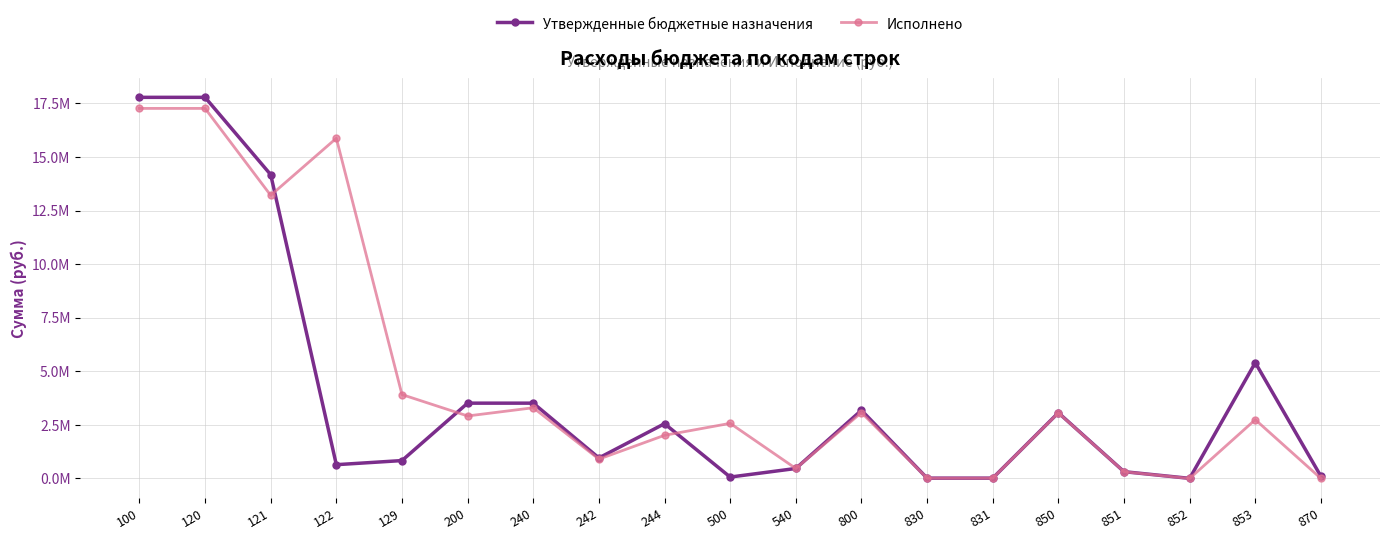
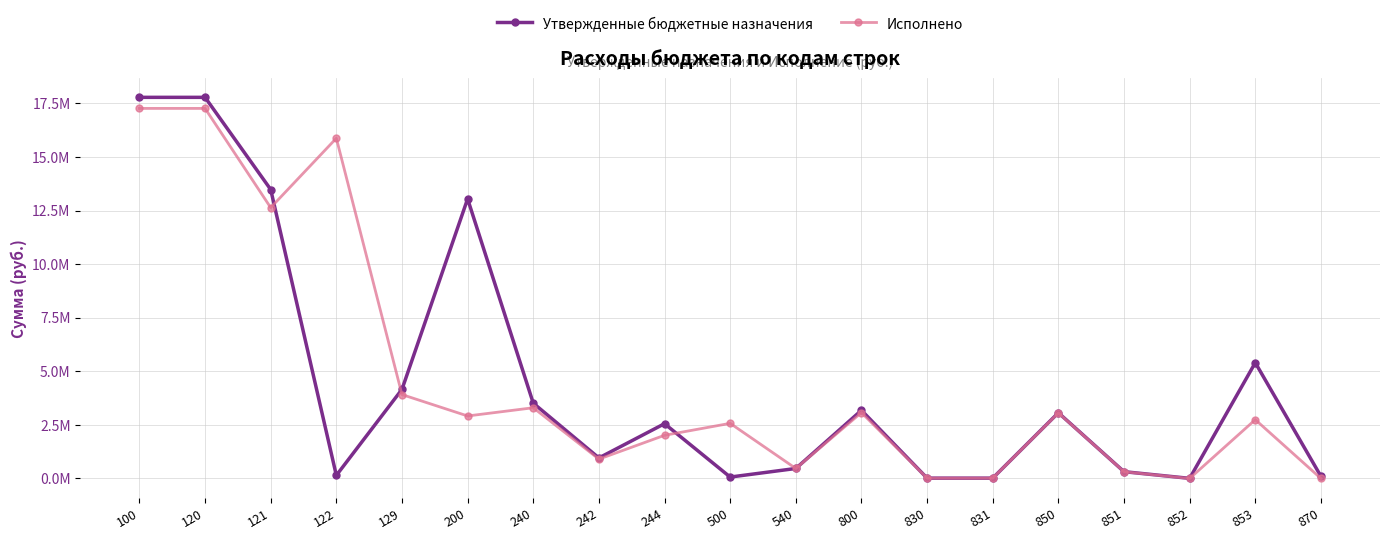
Утвержденные бюджетные назначения, 121: 14200000 -> 13500000
Исполнено, 121: 13200000 -> 12600000
Утвержденные бюджетные назначения, 122: 600000 -> 100000
Утвержденные бюджетные назначения, 129: 800000 -> 4200000
Утвержденные бюджетные назначения, 200: 3500000 -> 13000000
